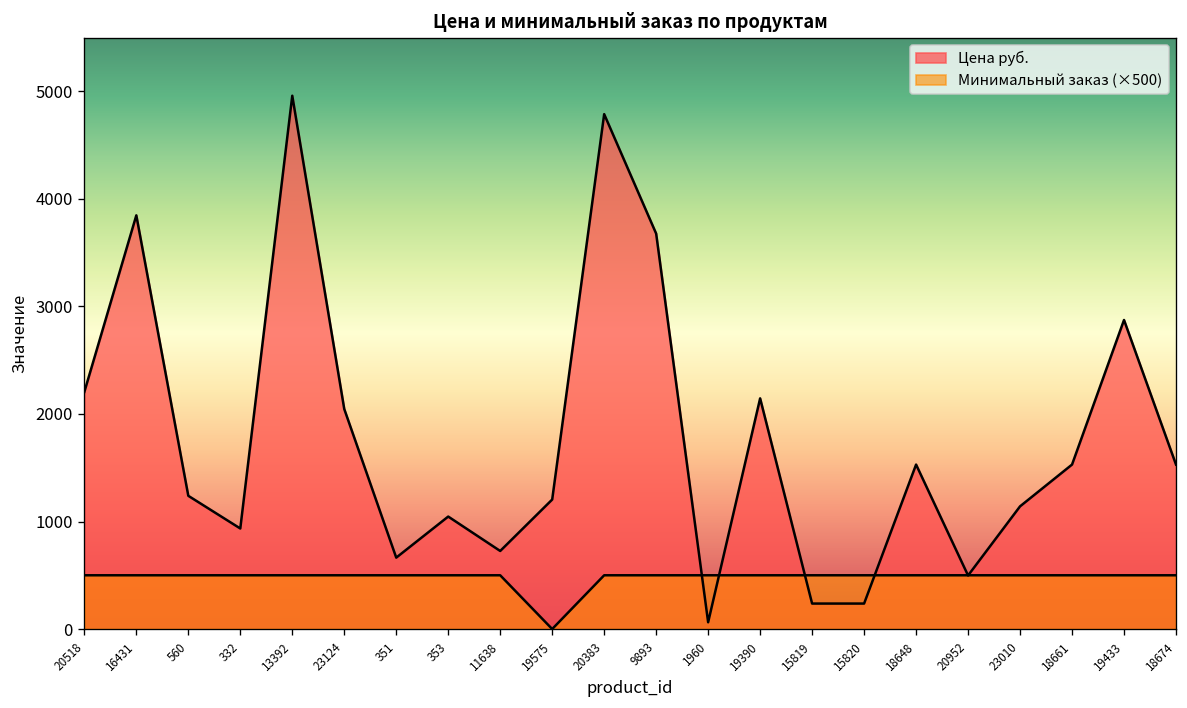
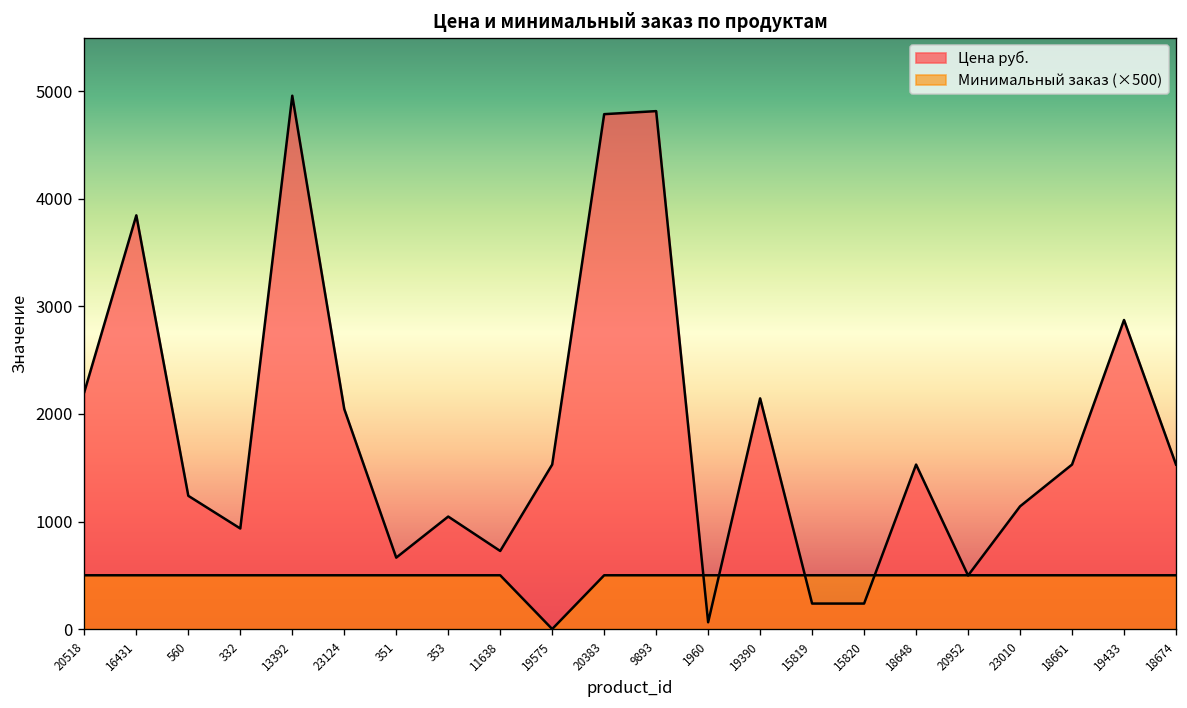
Цена руб., 19575: 1200 -> 1500
Цена руб., 9893: 3700 -> 4800
